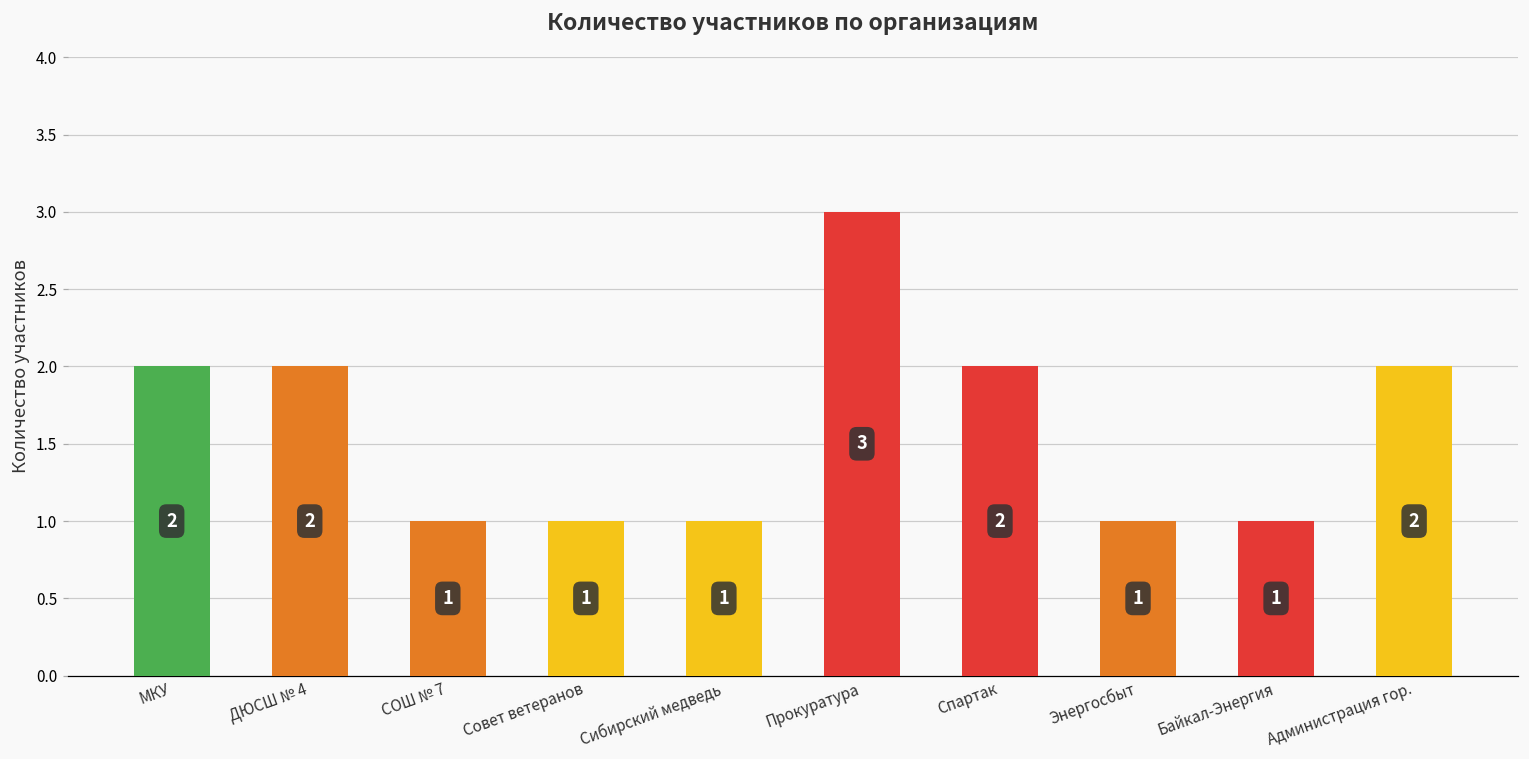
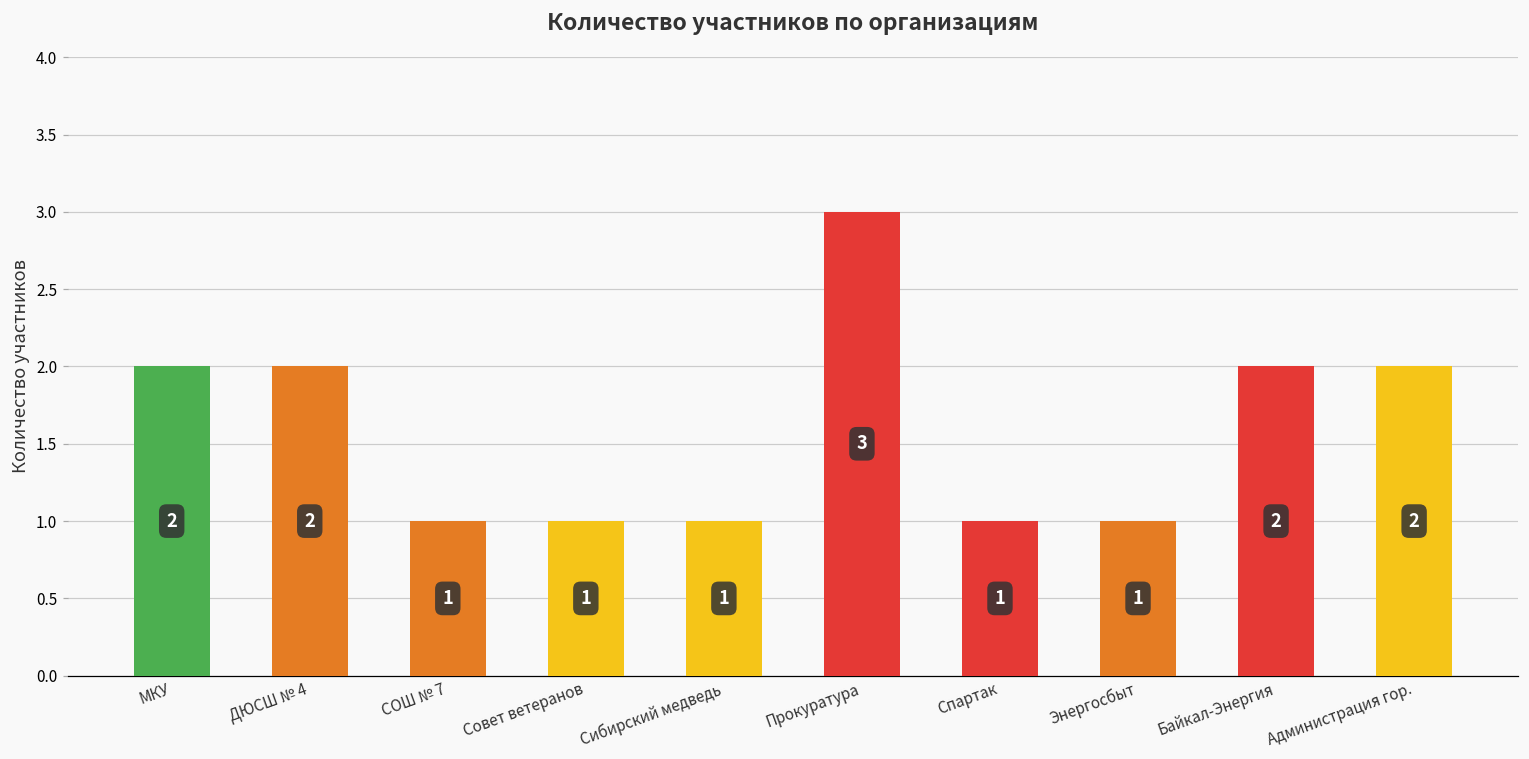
Спартак: 2 -> 1
Байкал-Энергия: 1 -> 2
